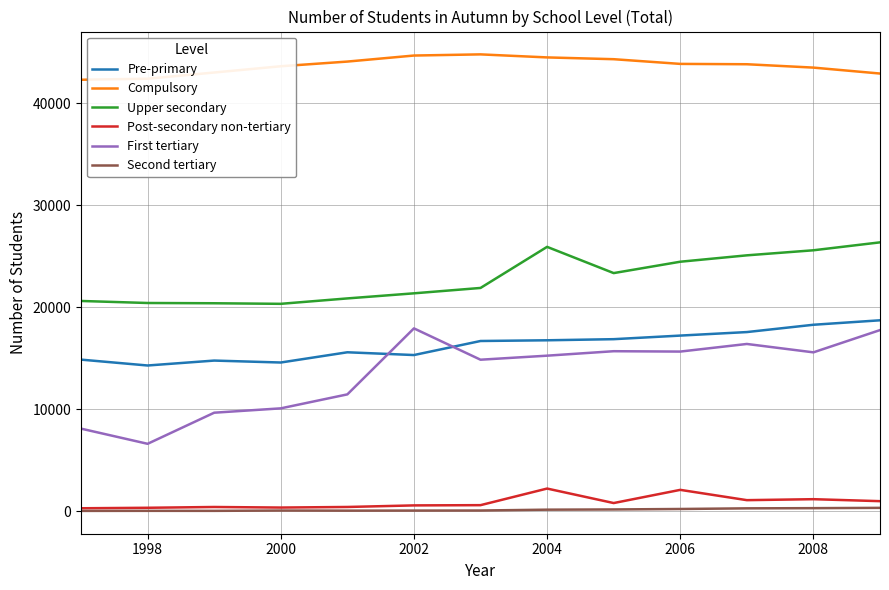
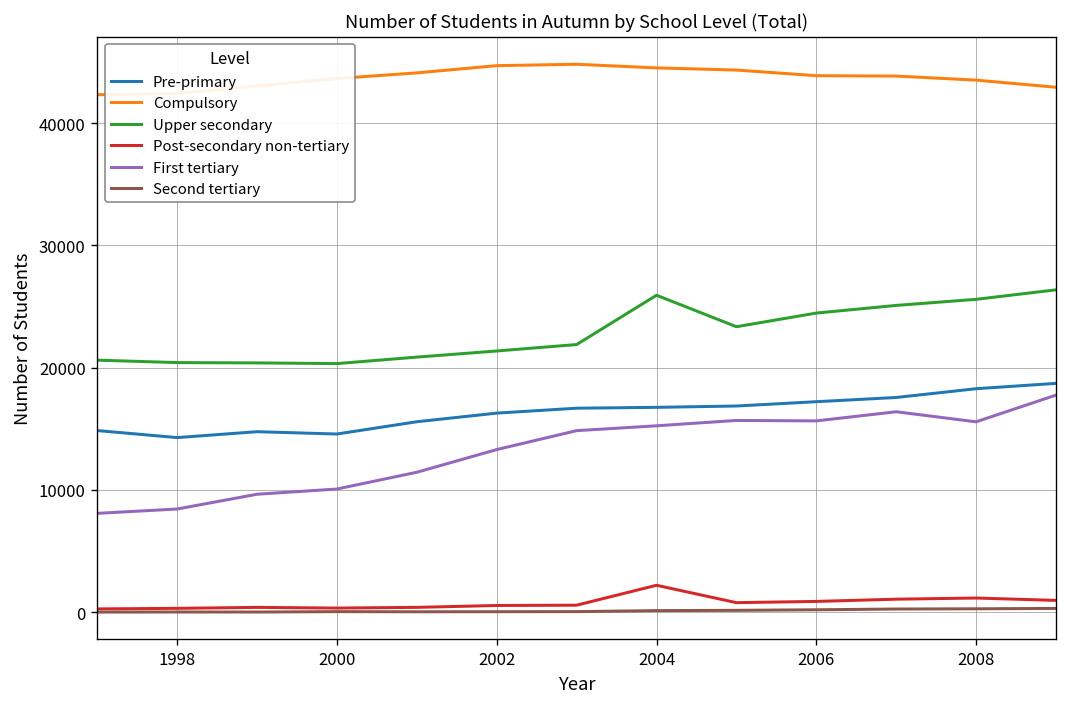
First tertiary, 1998: 6600 -> 8400
Pre-primary, 2002: 15300 -> 16300
First tertiary, 2002: 17900 -> 13300
Post-secondary non-tertiary, 2006: 2100 -> 900
